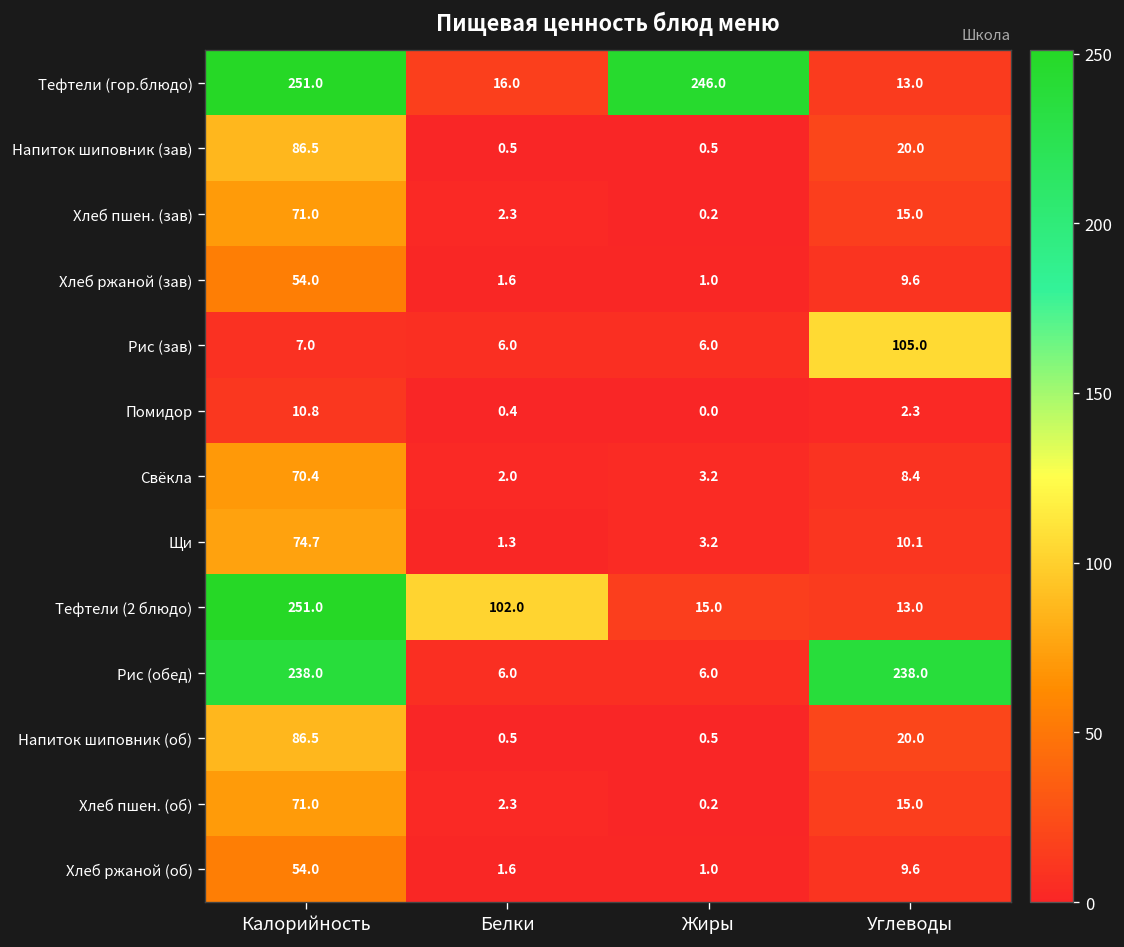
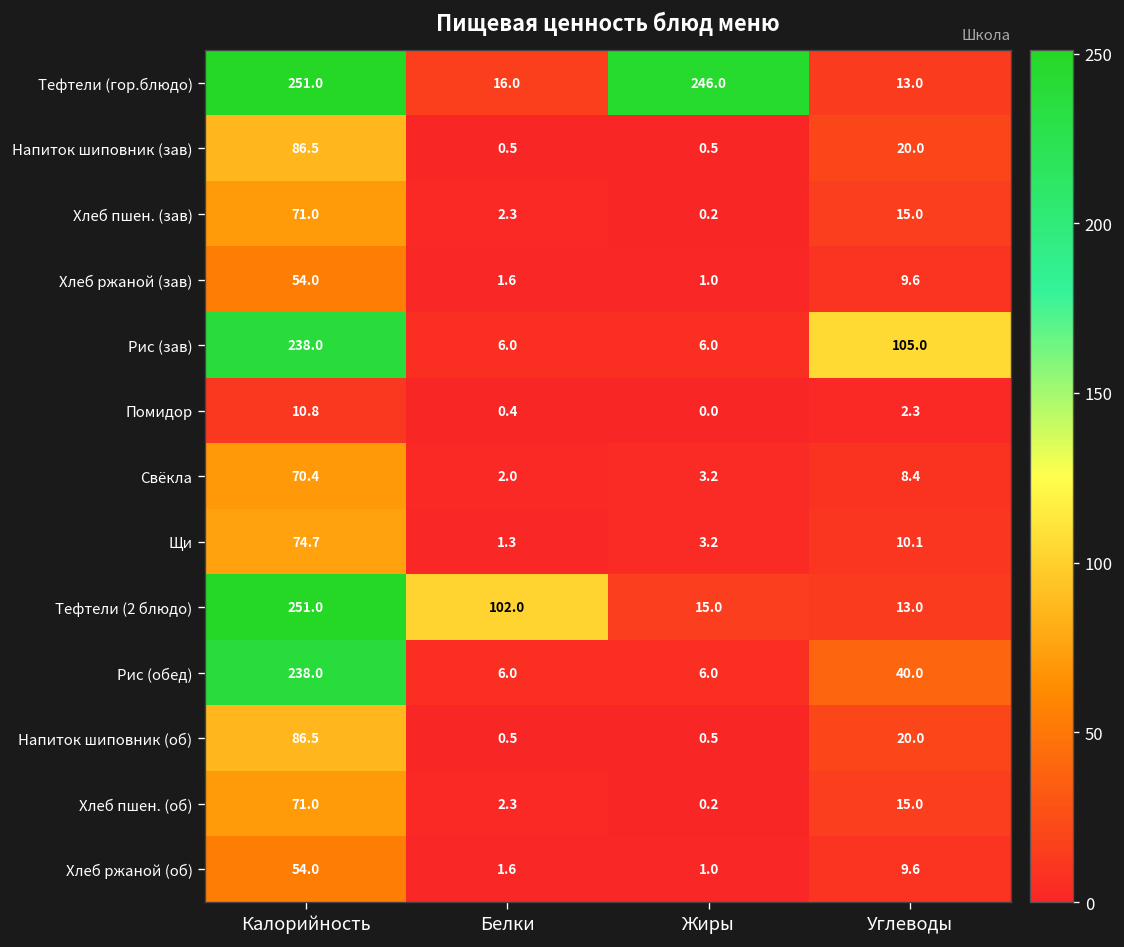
Рис (зав), Калорийность: 7.0 -> 238.0
Рис (обед), Углеводы: 238.0 -> 40.0
